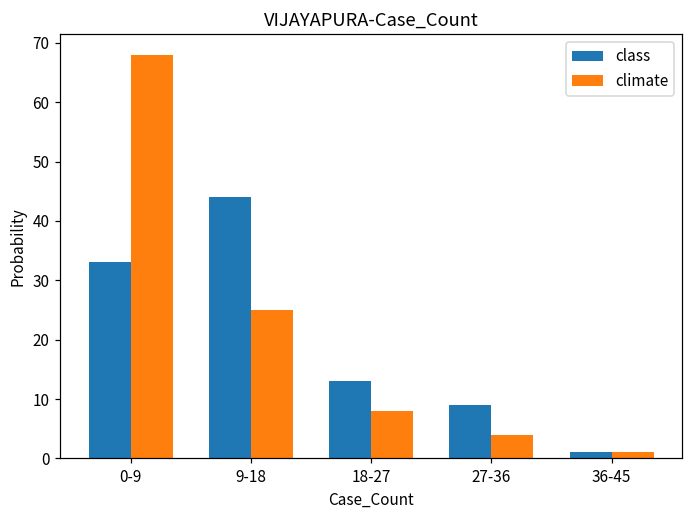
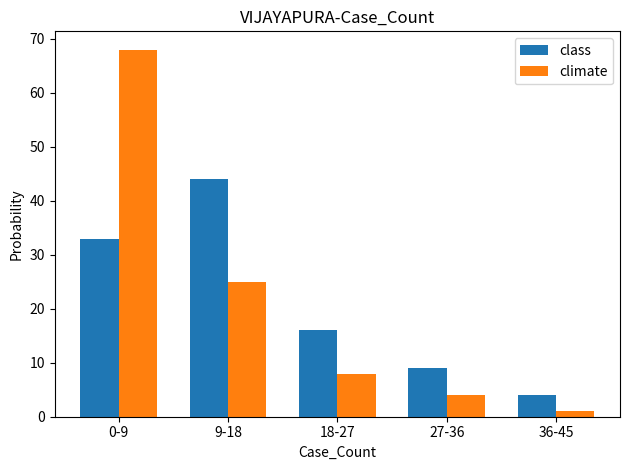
class, 18-27: 13 -> 16
class, 36-45: 1 -> 4
